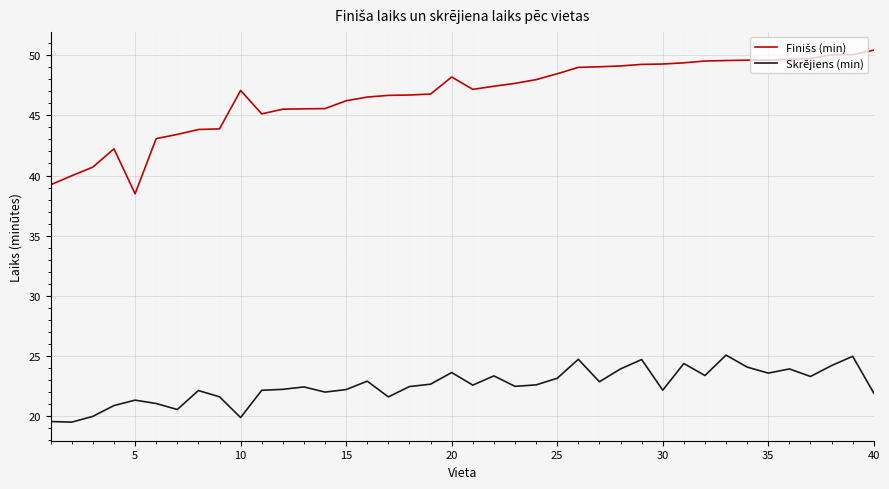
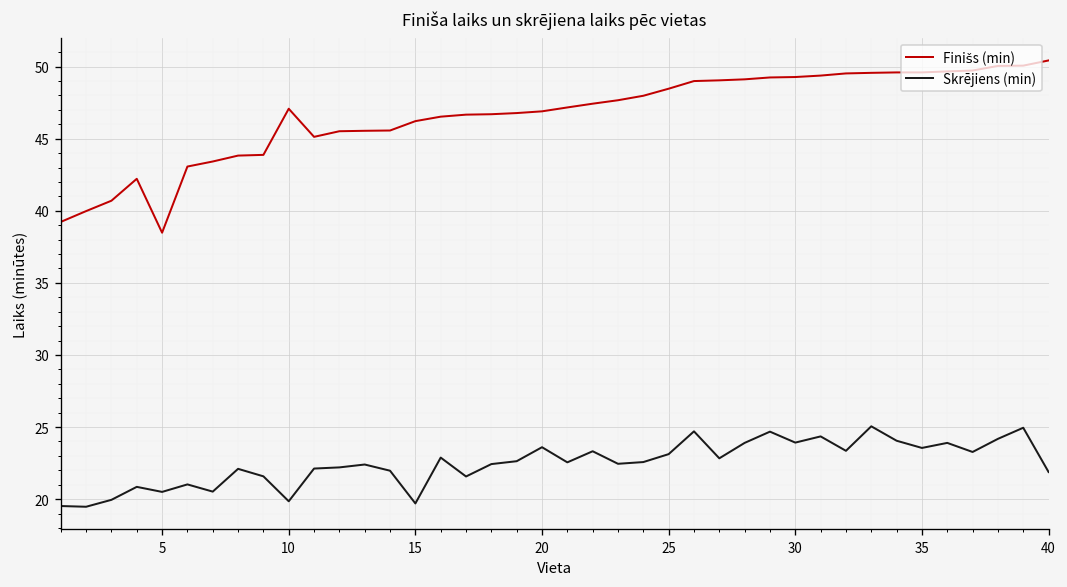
Skrējiens (min), 5: 21.3 -> 20.5
Skrējiens (min), 15: 22.2 -> 19.7
Finišs (min), 20: 48.2 -> 46.9
Skrējiens (min), 30: 22.1 -> 23.9
